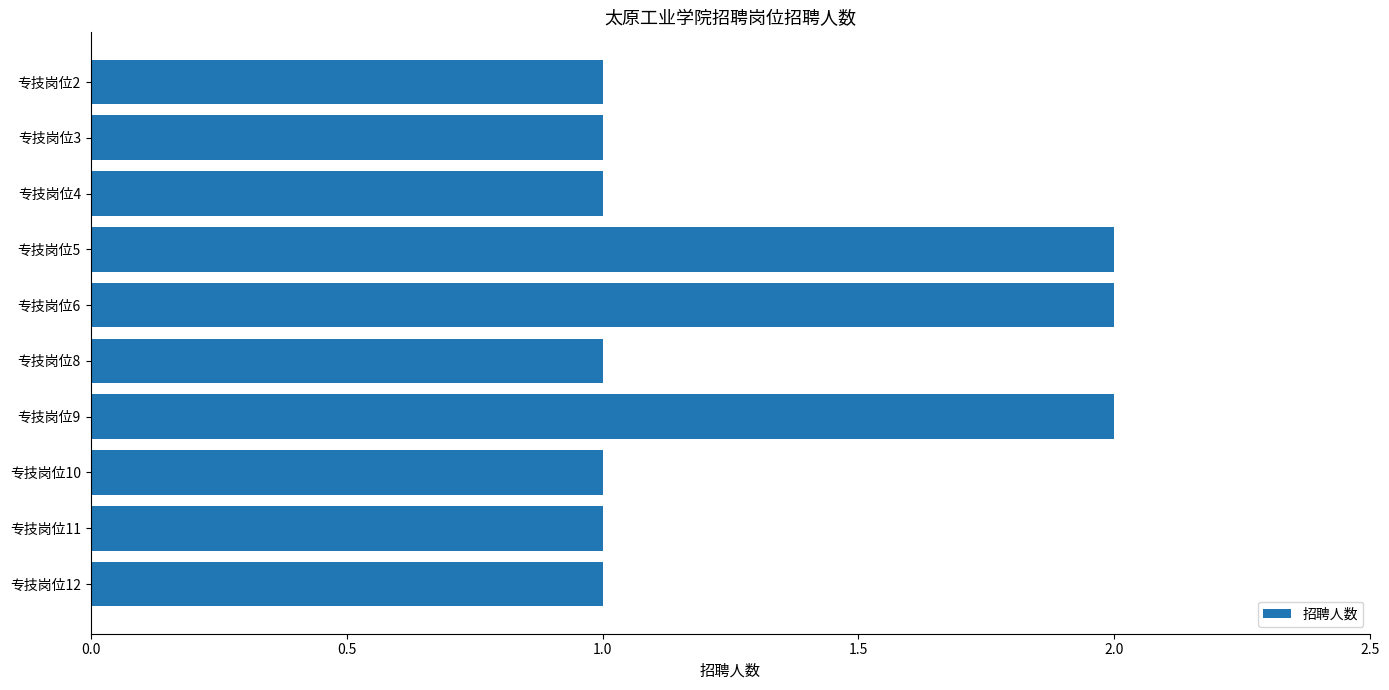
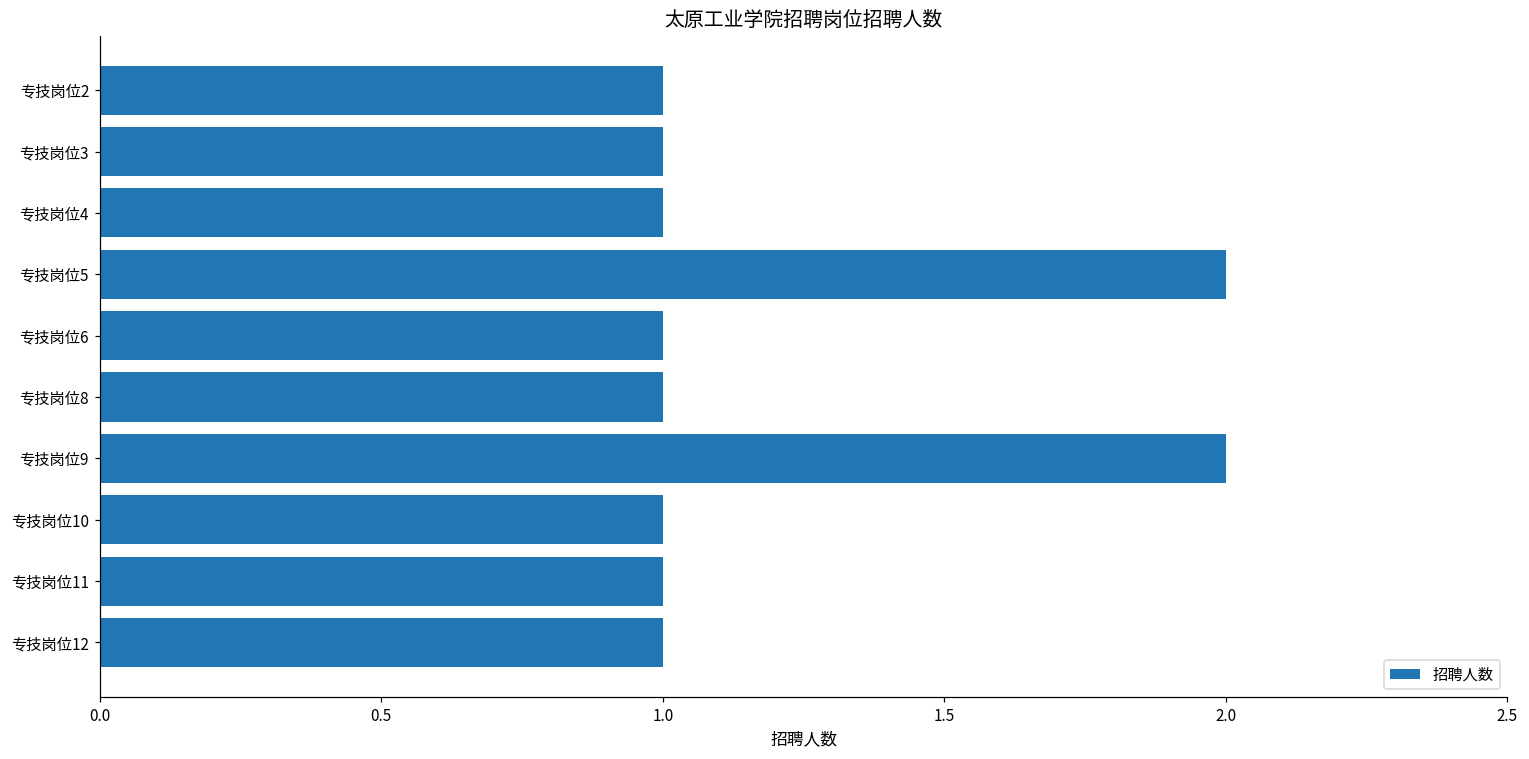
专技岗位6: 2 -> 1
